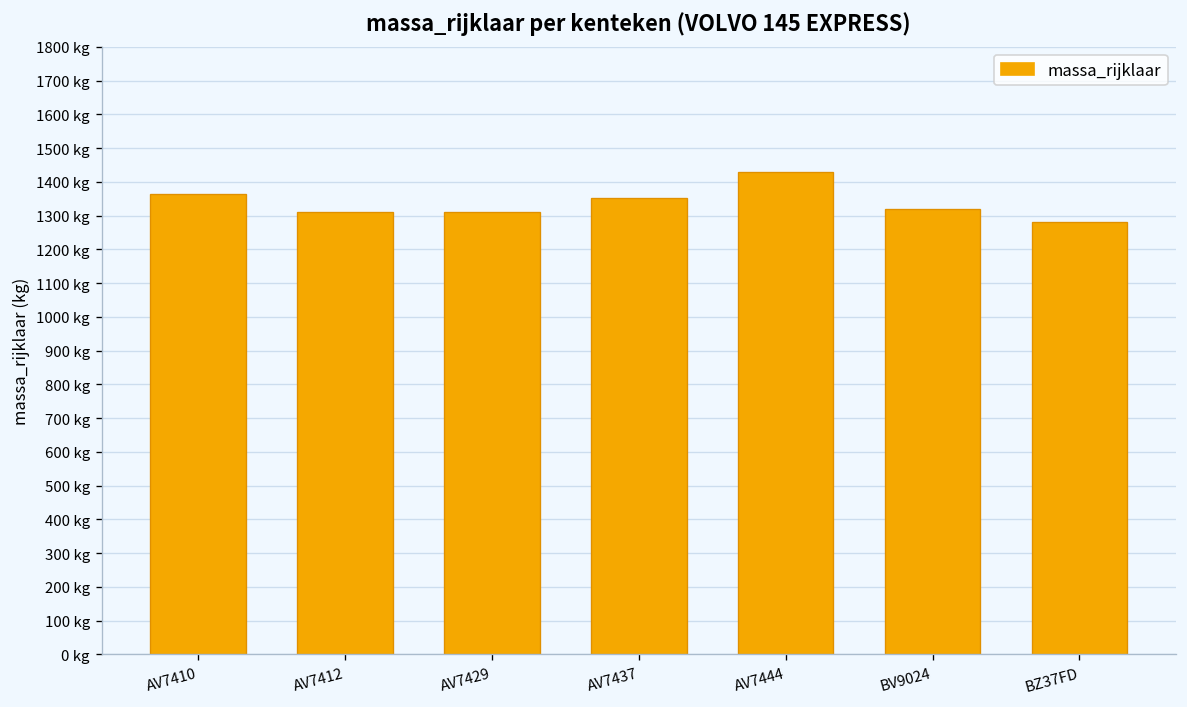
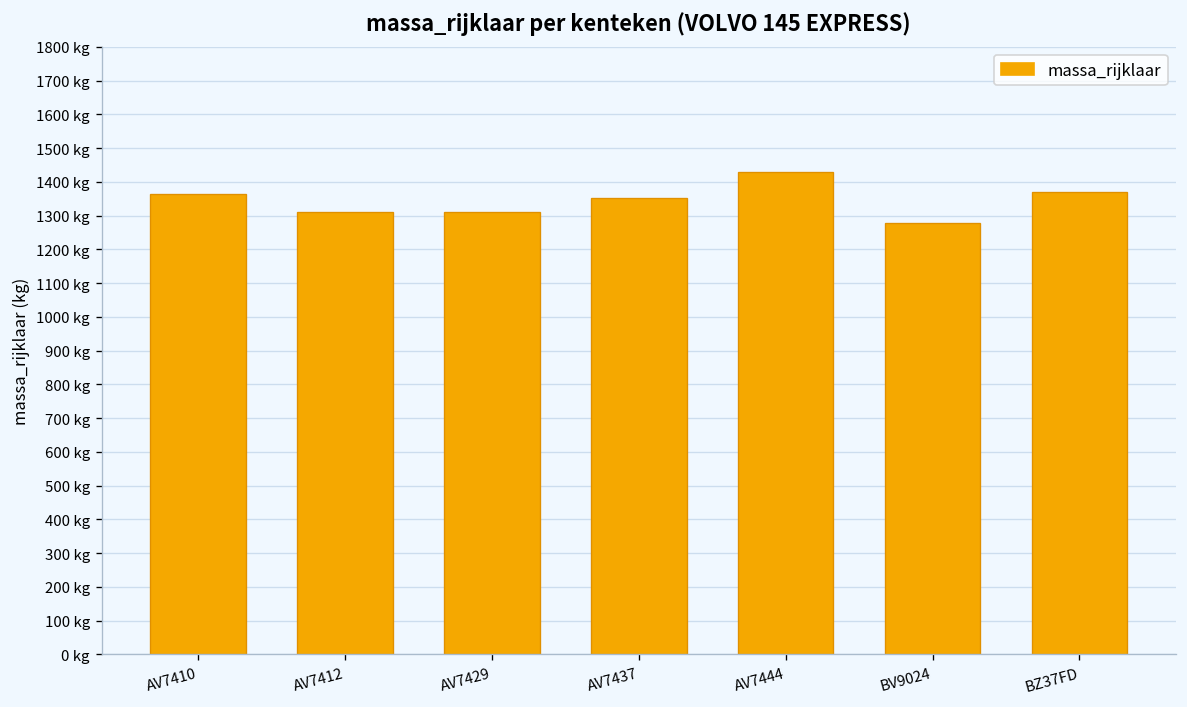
BV9024: 1320 kg -> 1280 kg
BZ37FD: 1280 kg -> 1370 kg
